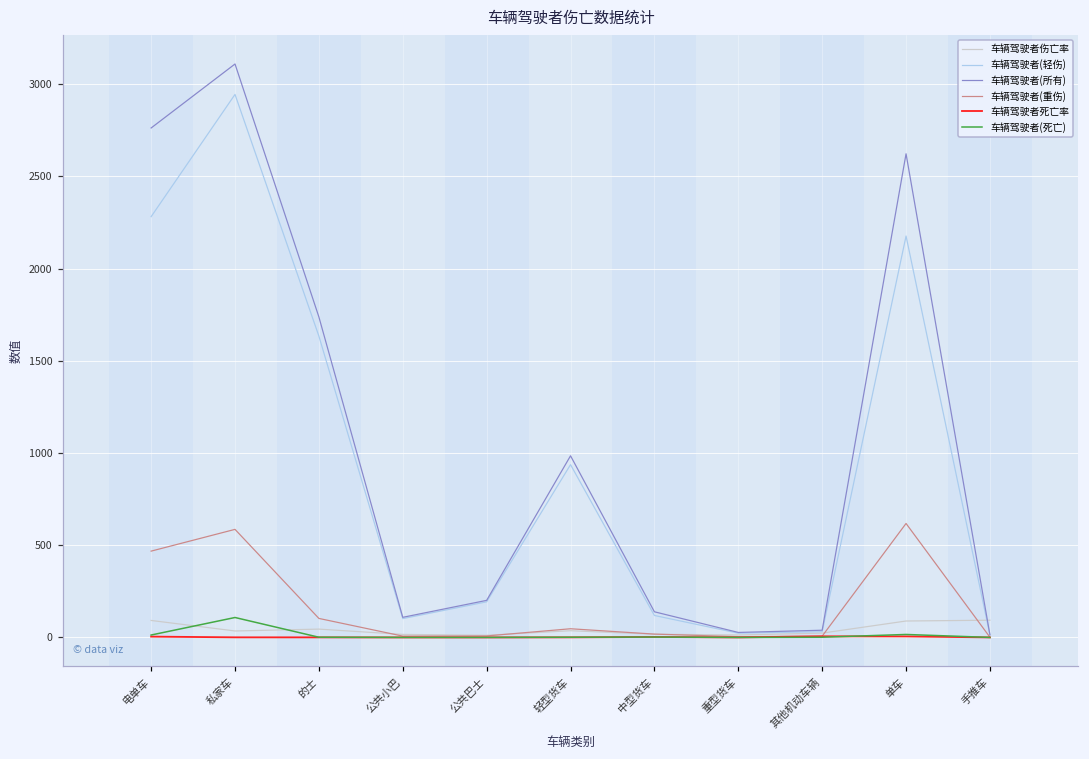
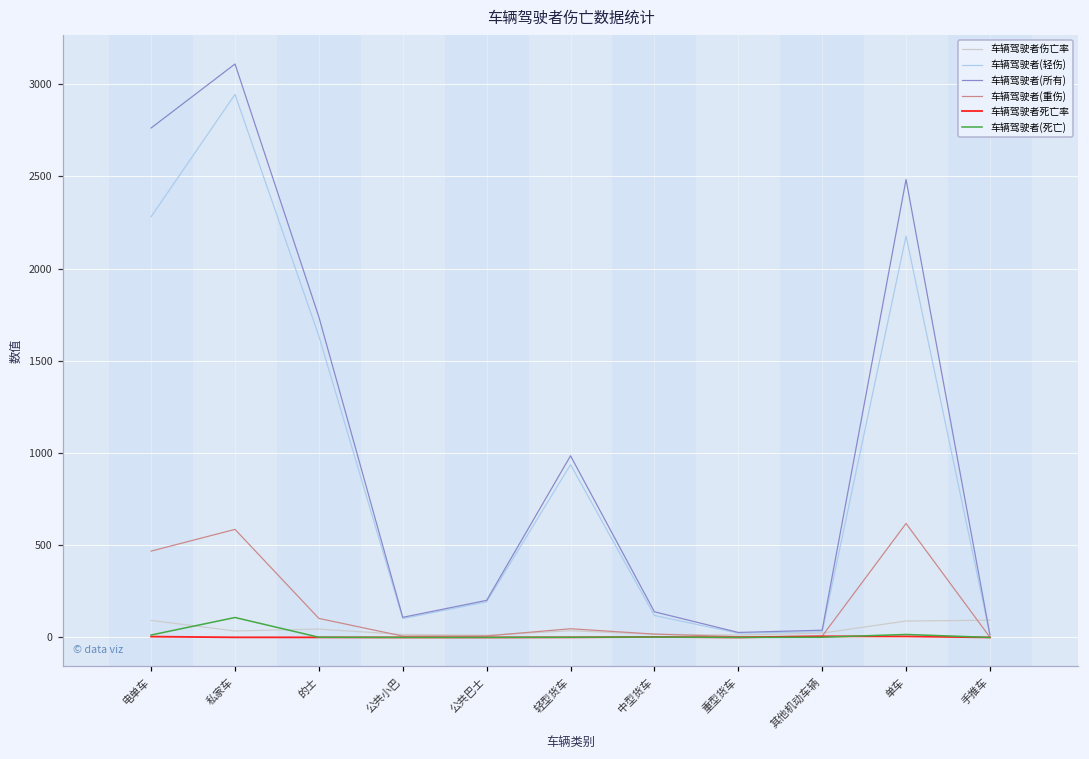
车辆驾驶者(所有), 单车: 2620 -> 2480
